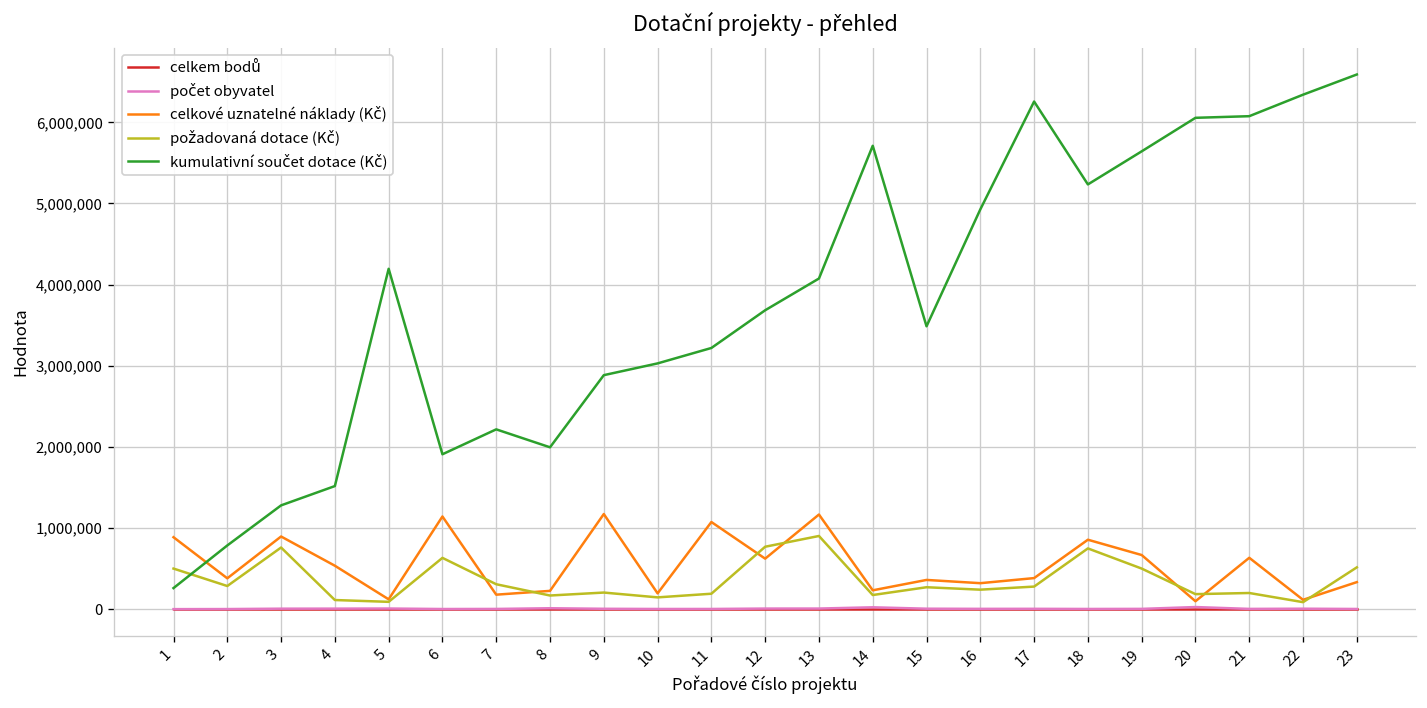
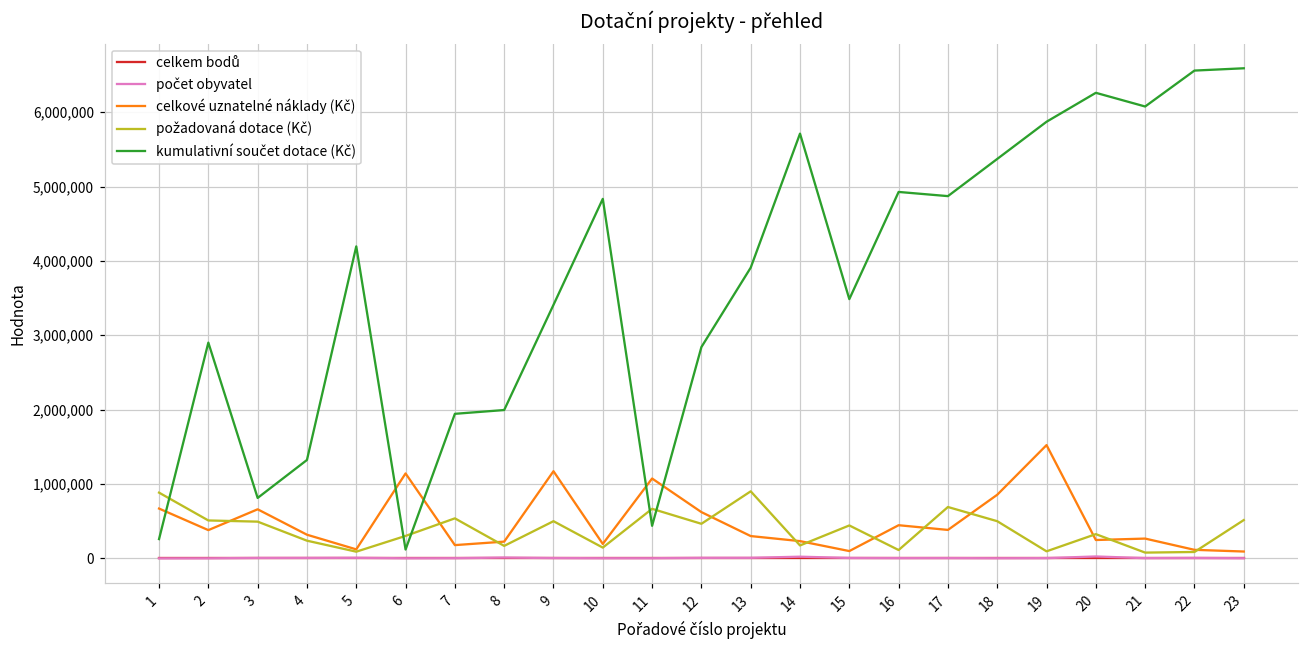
celkové uznatelné náklady (Kč), 1: 900,000 -> 700,000
požadovaná dotace (Kč), 1: 500,000 -> 900,000
požadovaná dotace (Kč), 2: 300,000 -> 500,000
kumulativní součet dotace (Kč), 2: 800,000 -> 2,900,000
celkové uznatelné náklady (Kč), 3: 900,000 -> 700,000
požadovaná dotace (Kč), 3: 800,000 -> 500,000
kumulativní součet dotace (Kč), 3: 1,300,000 -> 800,000
celkové uznatelné náklady (Kč), 4: 500,000 -> 300,000
požadovaná dotace (Kč), 4: 100,000 -> 200,000
kumulativní součet dotace (Kč), 4: 1,500,000 -> 1,300,000
požadovaná dotace (Kč), 6: 600,000 -> 300,000
kumulativní součet dotace (Kč), 6: 1,900,000 -> 100,000
požadovaná dotace (Kč), 7: 300,000 -> 500,000
kumulativní součet dotace (Kč), 7: 2,200,000 -> 1,900,000
požadovaná dotace (Kč), 9: 200,000 -> 500,000
kumulativní součet dotace (Kč), 9: 2,900,000 -> 3,400,000
kumulativní součet dotace (Kč), 10: 3,000,000 -> 4,800,000
požadovaná dotace (Kč), 11: 200,000 -> 700,000
kumulativní součet dotace (Kč), 11: 3,200,000 -> 400,000
požadovaná dotace (Kč), 12: 800,000 -> 500,000
kumulativní součet dotace (Kč), 12: 3,700,000 -> 2,800,000
celkové uznatelné náklady (Kč), 13: 1,200,000 -> 300,000
kumulativní součet dotace (Kč), 13: 4,100,000 -> 3,900,000
celkové uznatelné náklady (Kč), 15: 400,000 -> 100,000
požadovaná dotace (Kč), 15: 300,000 -> 400,000
celkové uznatelné náklady (Kč), 16: 300,000 -> 400,000
požadovaná dotace (Kč), 16: 200,000 -> 100,000
požadovaná dotace (Kč), 17: 300,000 -> 700,000
kumulativní součet dotace (Kč), 17: 6,300,000 -> 4,900,000
požadovaná dotace (Kč), 18: 700,000 -> 500,000
kumulativní součet dotace (Kč), 18: 5,200,000 -> 5,400,000
celkové uznatelné náklady (Kč), 19: 700,000 -> 1,500,000
požadovaná dotace (Kč), 19: 500,000 -> 100,000
kumulativní součet dotace (Kč), 19: 5,600,000 -> 5,900,000
celkové uznatelné náklady (Kč), 20: 100,000 -> 200,000
požadovaná dotace (Kč), 20: 200,000 -> 300,000
kumulativní součet dotace (Kč), 20: 6,100,000 -> 6,300,000
celkové uznatelné náklady (Kč), 21: 600,000 -> 300,000
požadovaná dotace (Kč), 21: 200,000 -> 100,000
kumulativní součet dotace (Kč), 22: 6,300,000 -> 6,600,000
celkové uznatelné náklady (Kč), 23: 300,000 -> 100,000
